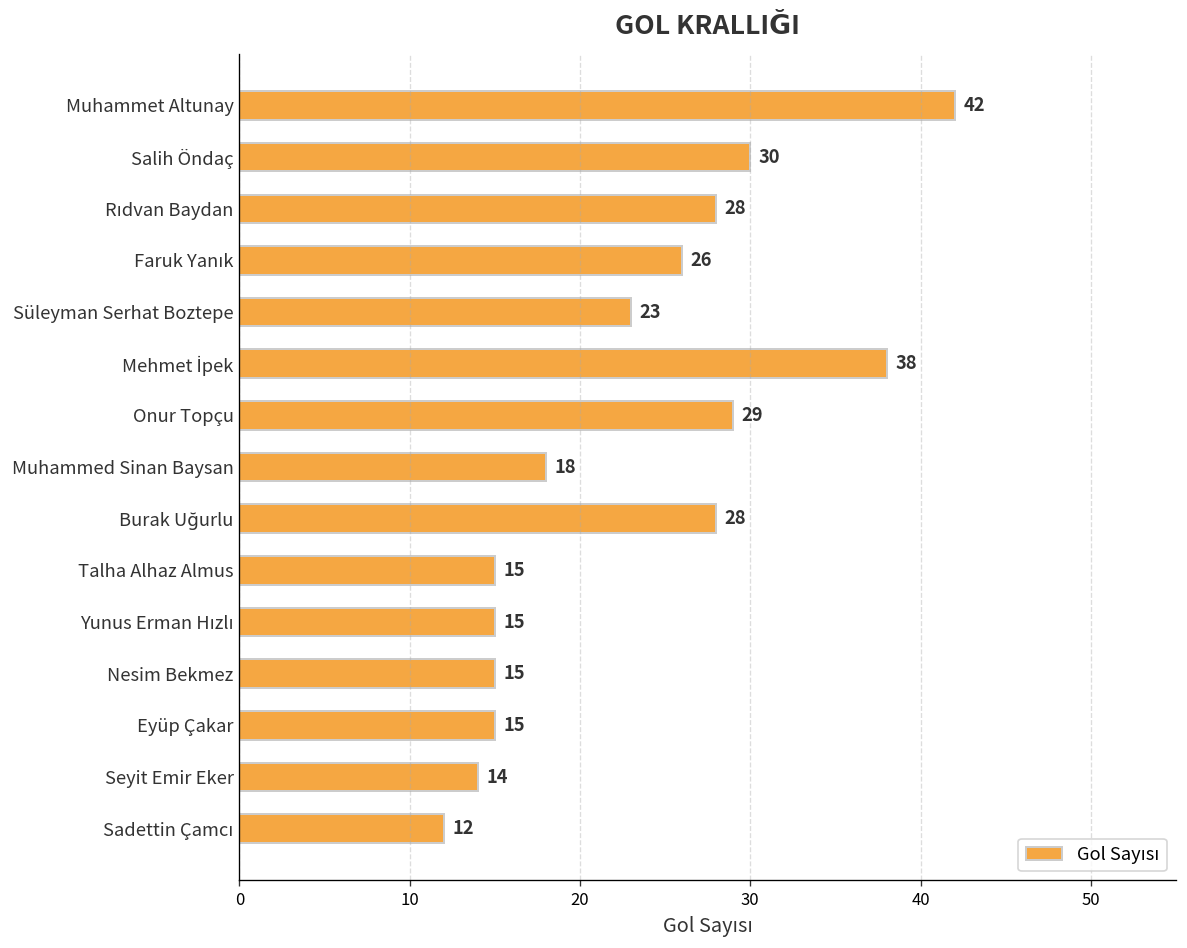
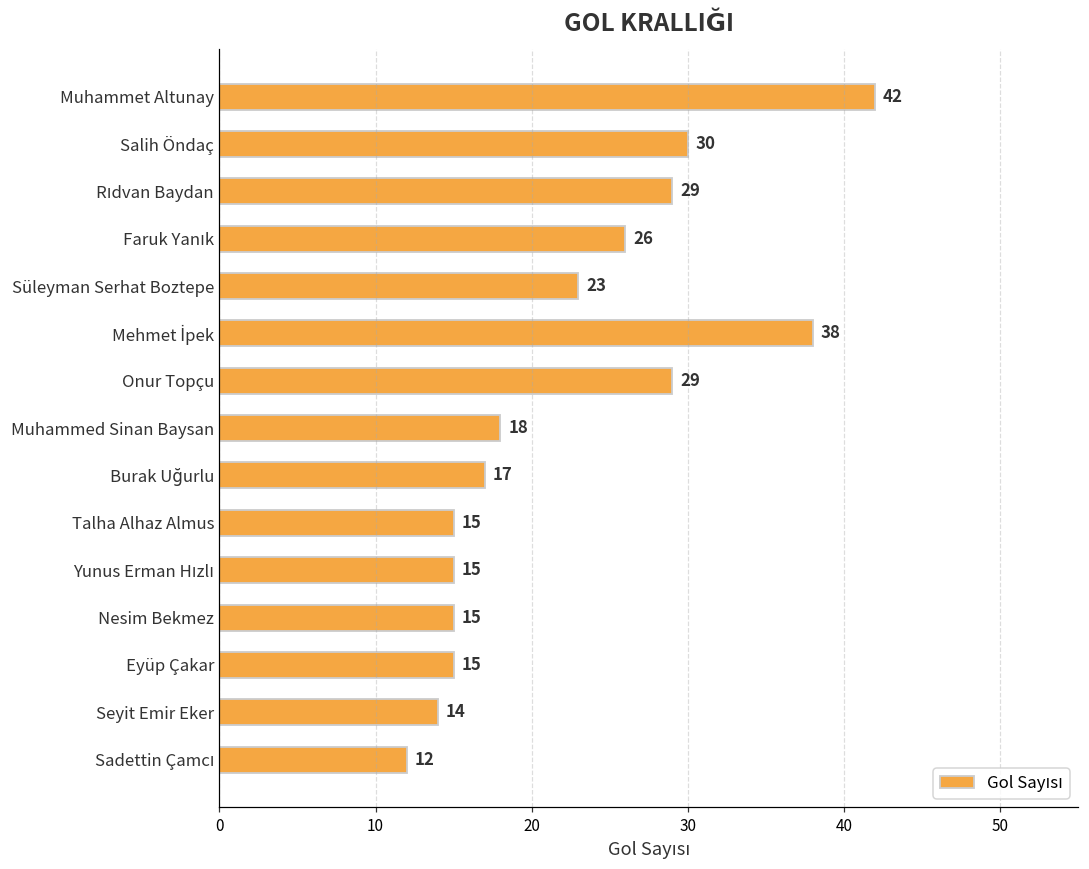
Rıdvan Baydan: 28 -> 29
Burak Uğurlu: 28 -> 17
